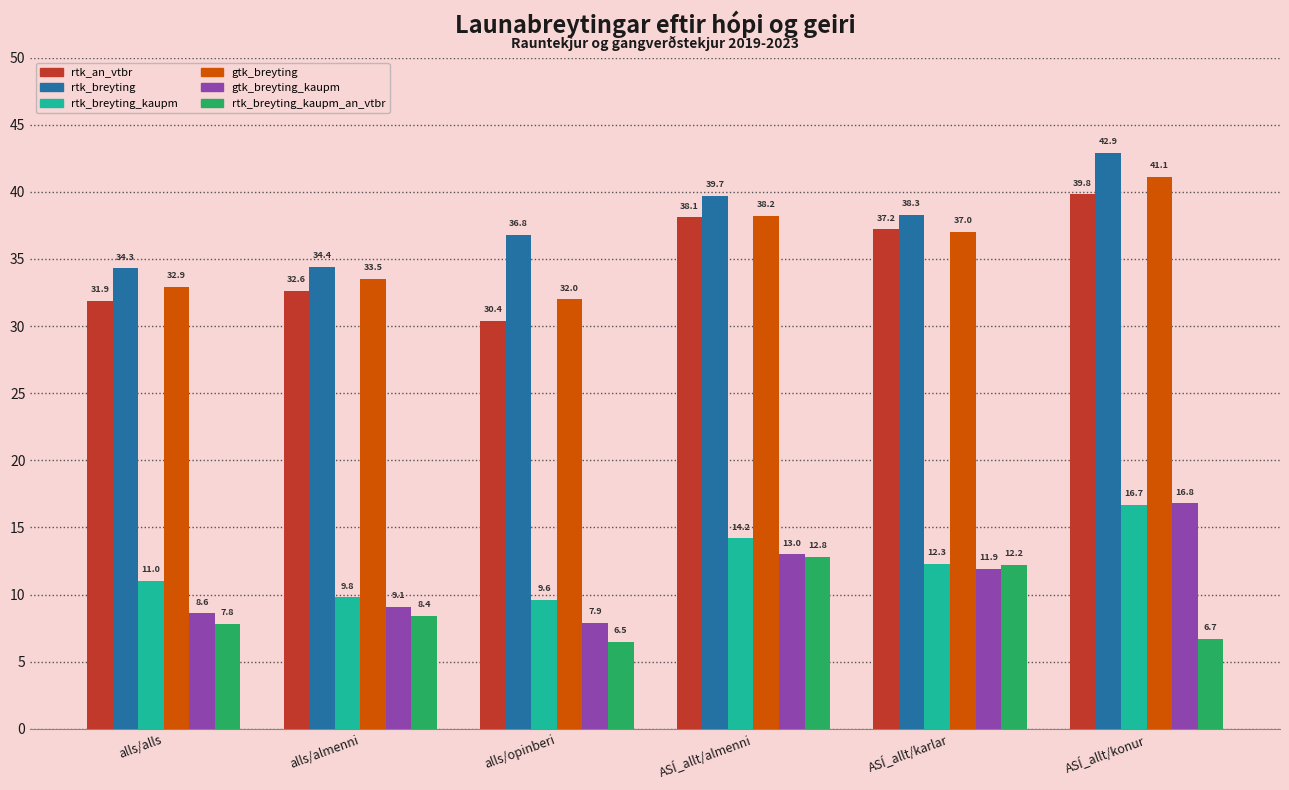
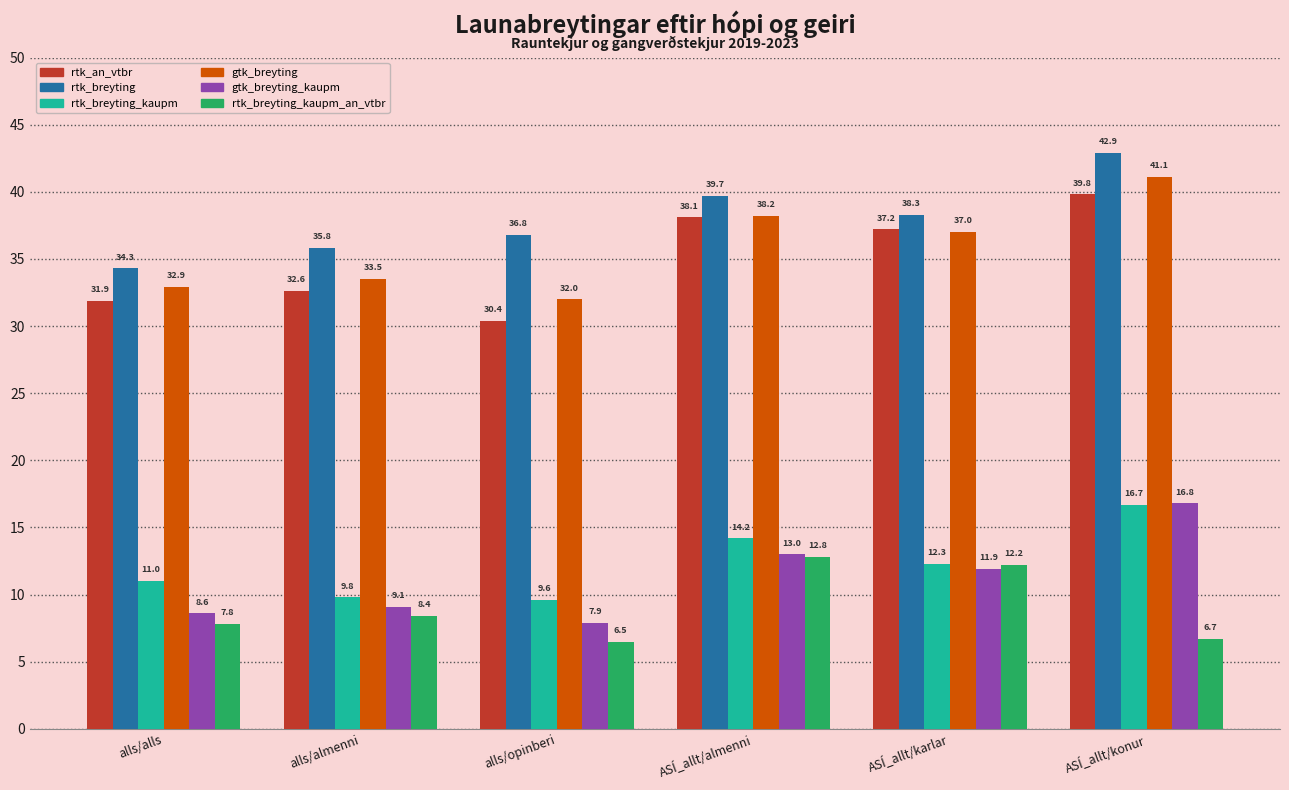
rtk_breyting, alls/almenni: 34.4 -> 35.8
